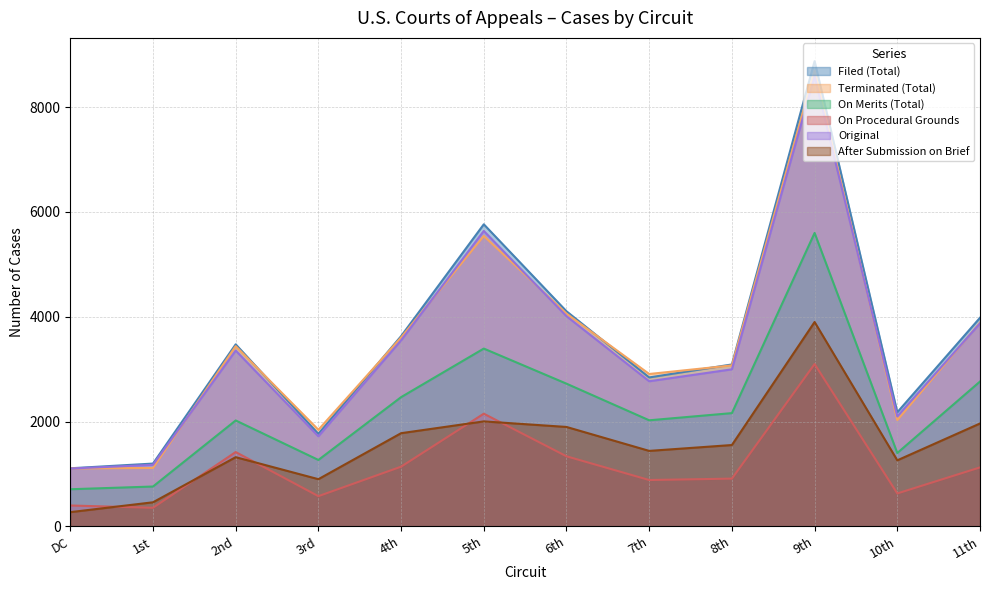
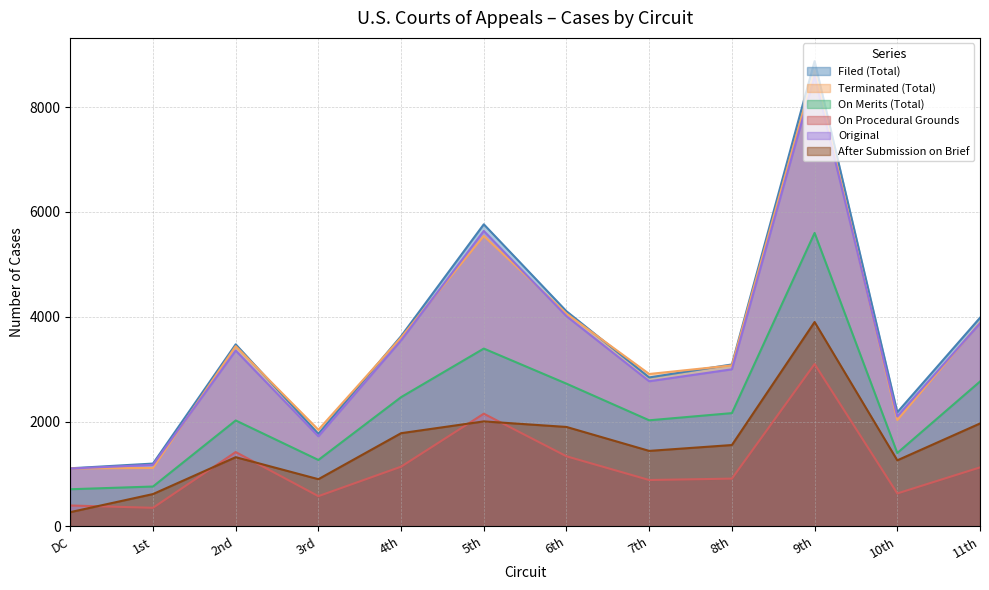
After Submission on Brief, 1st: 500 -> 600
